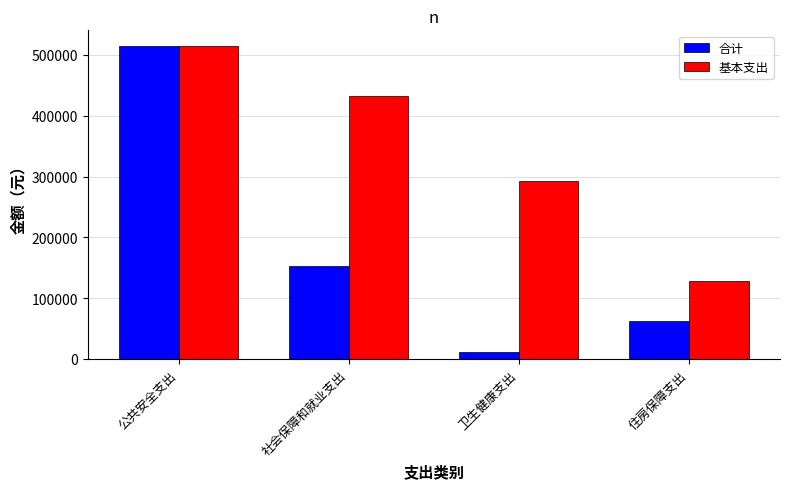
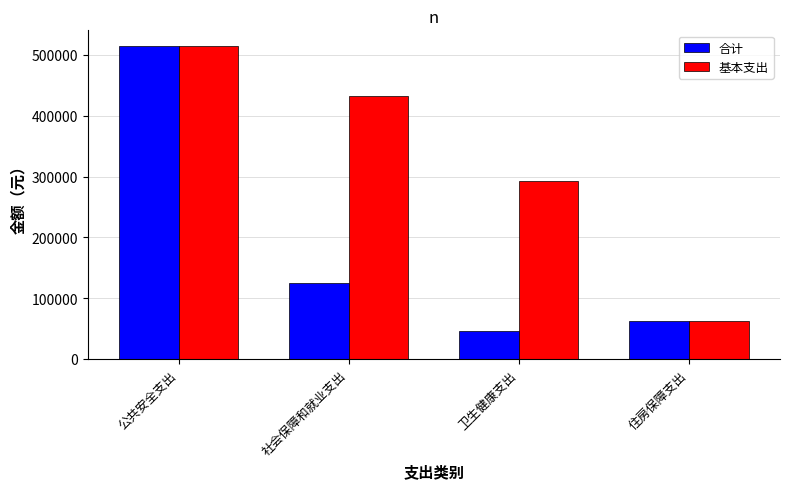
合计, 社会保障和就业支出: 150000 -> 120000
合计, 卫生健康支出: 10000 -> 50000
基本支出, 住房保障支出: 130000 -> 60000
